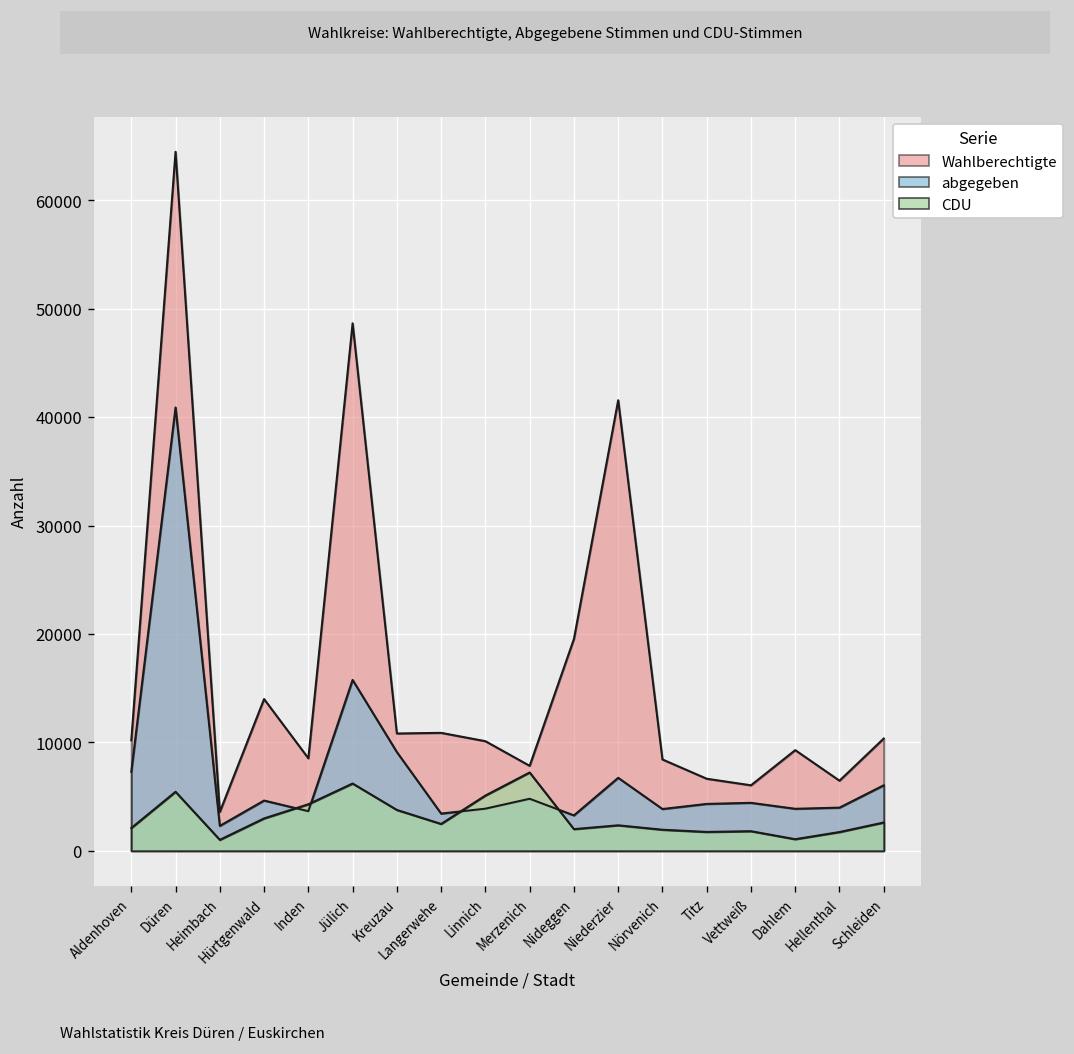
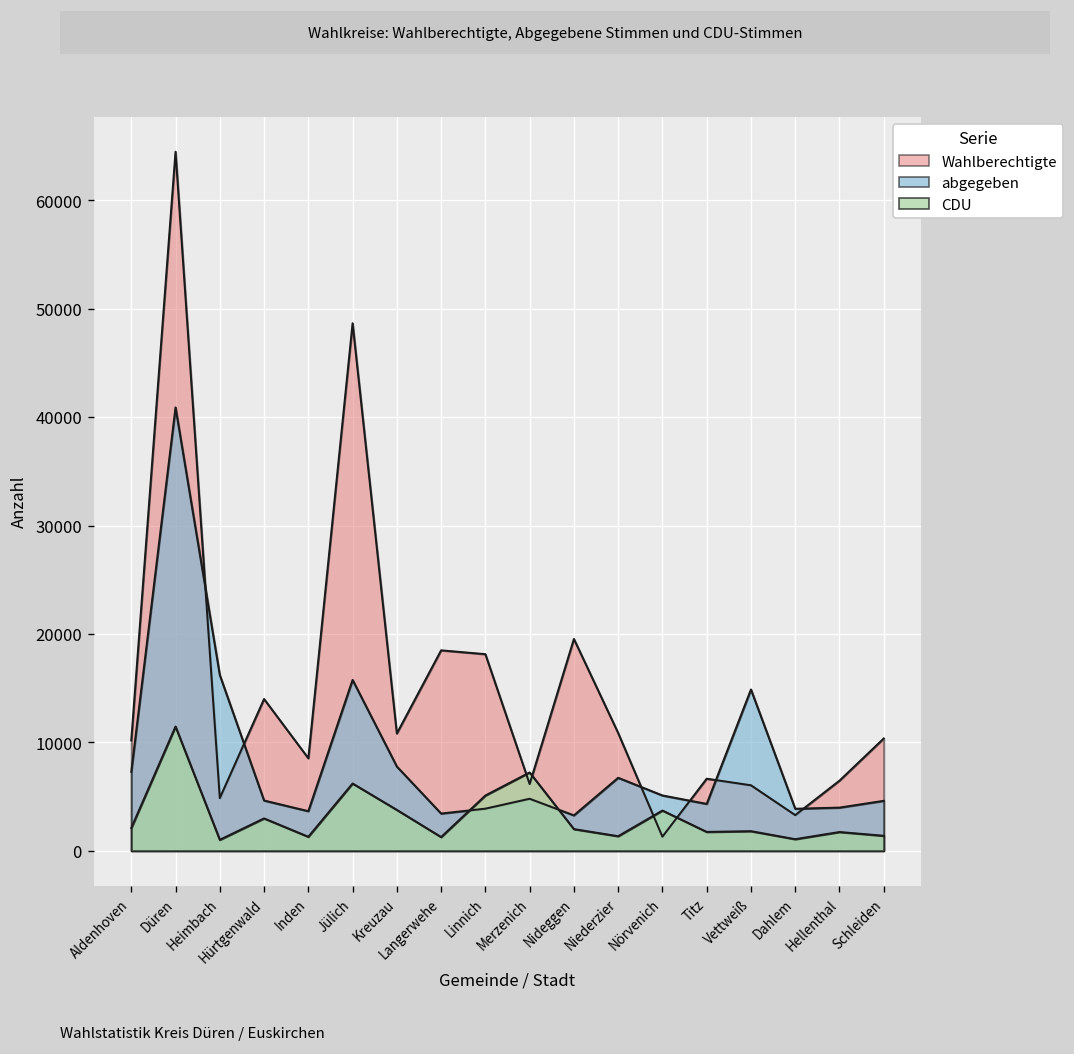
CDU, Düren: 5000 -> 11000
Wahlberechtigte, Heimbach: 4000 -> 5000
abgegeben, Heimbach: 2000 -> 16000
CDU, Inden: 4000 -> 1000
abgegeben, Kreuzau: 9000 -> 8000
Wahlberechtigte, Langerwehe: 11000 -> 18000
CDU, Langerwehe: 2000 -> 1000
Wahlberechtigte, Linnich: 10000 -> 18000
Wahlberechtigte, Merzenich: 8000 -> 6000
Wahlberechtigte, Niederzier: 42000 -> 11000
CDU, Niederzier: 2000 -> 1000
Wahlberechtigte, Nörvenich: 8000 -> 1000
abgegeben, Nörvenich: 4000 -> 5000
CDU, Nörvenich: 2000 -> 4000
abgegeben, Vettweiß: 4000 -> 15000
Wahlberechtigte, Dahlem: 9000 -> 3000
abgegeben, Schleiden: 6000 -> 5000
CDU, Schleiden: 3000 -> 1000
